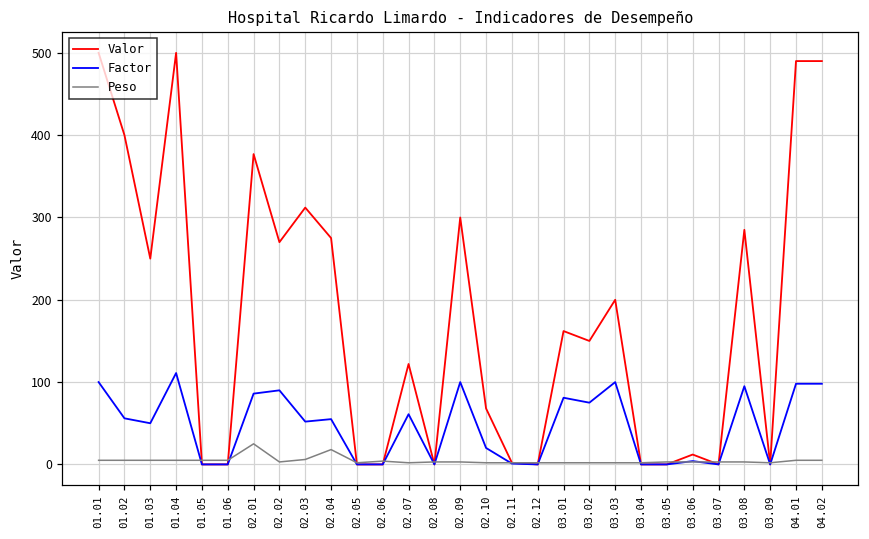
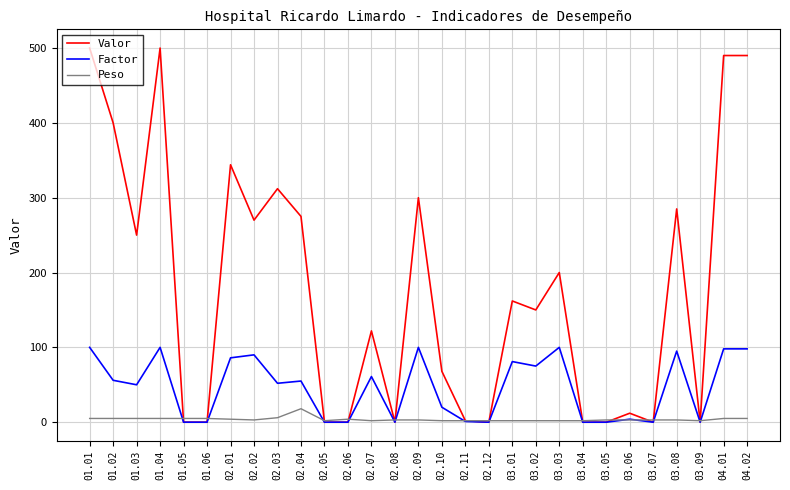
Factor, 01.04: 110 -> 100
Valor, 02.01: 380 -> 340
Peso, 02.01: 30 -> 0
